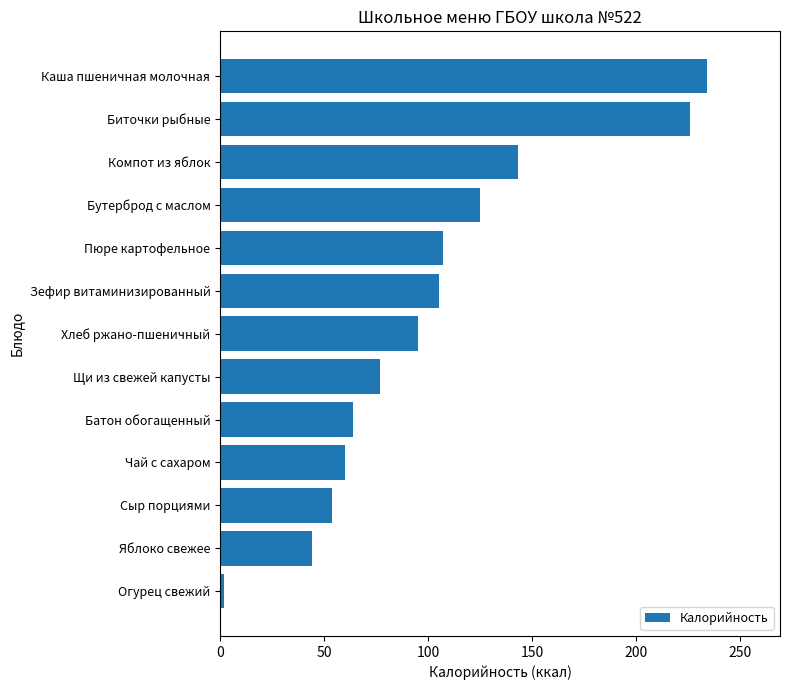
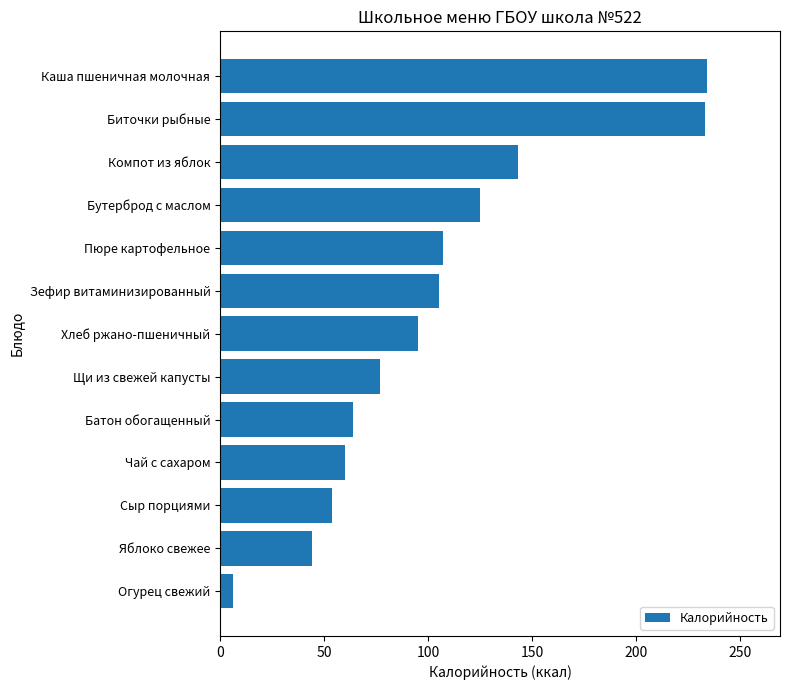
Биточки рыбные: 226 -> 233
Огурец свежий: 2 -> 6
